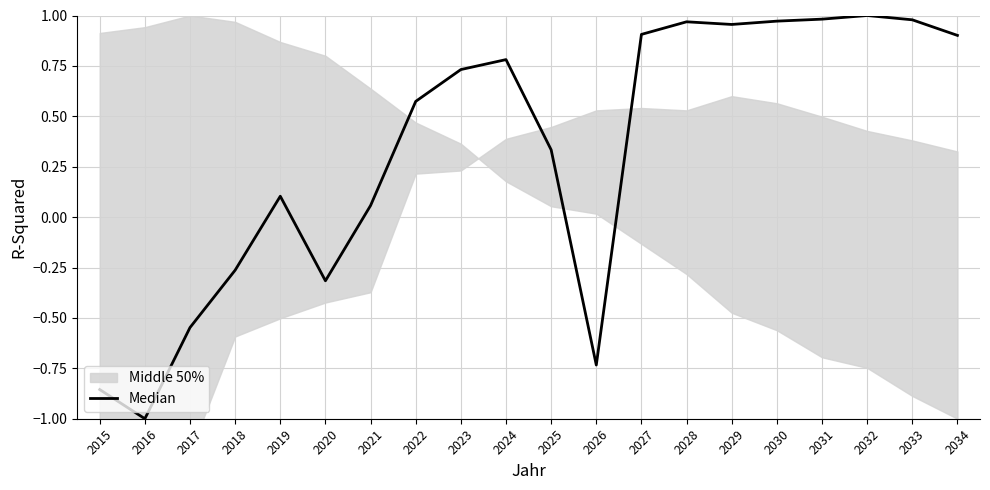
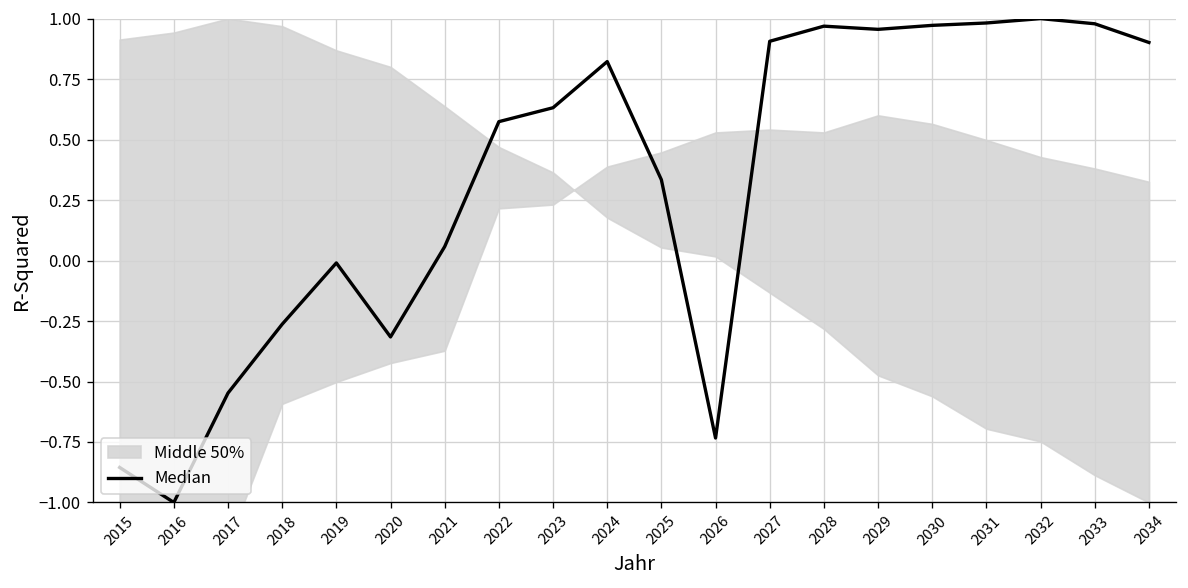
Median, 2019: 0.10 -> -0.01
Median, 2023: 0.73 -> 0.63
Median, 2024: 0.78 -> 0.82
